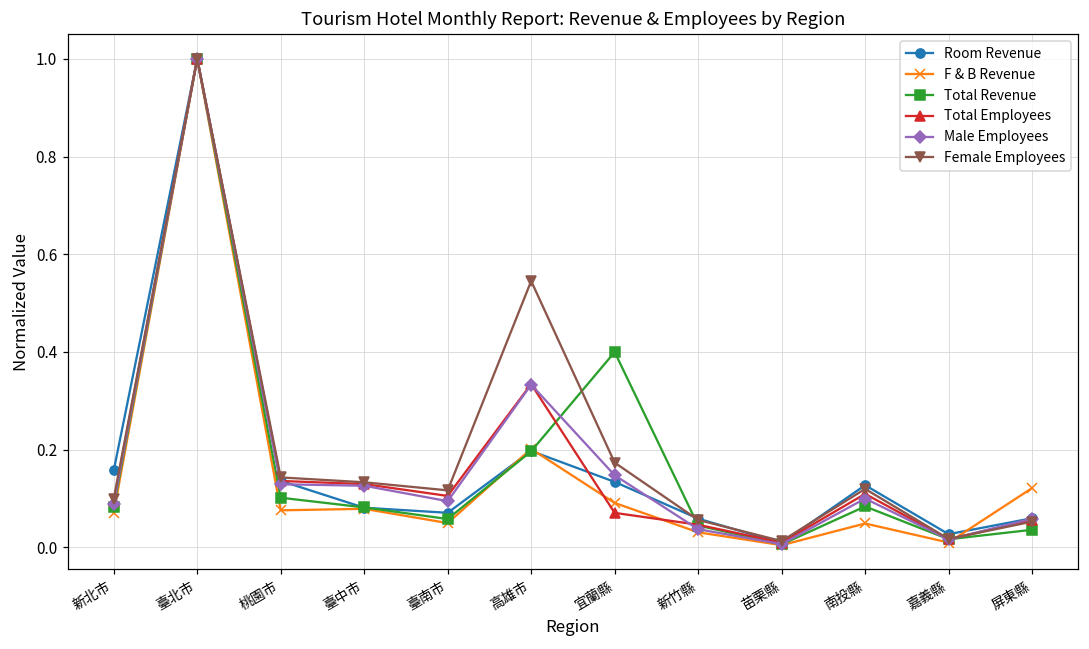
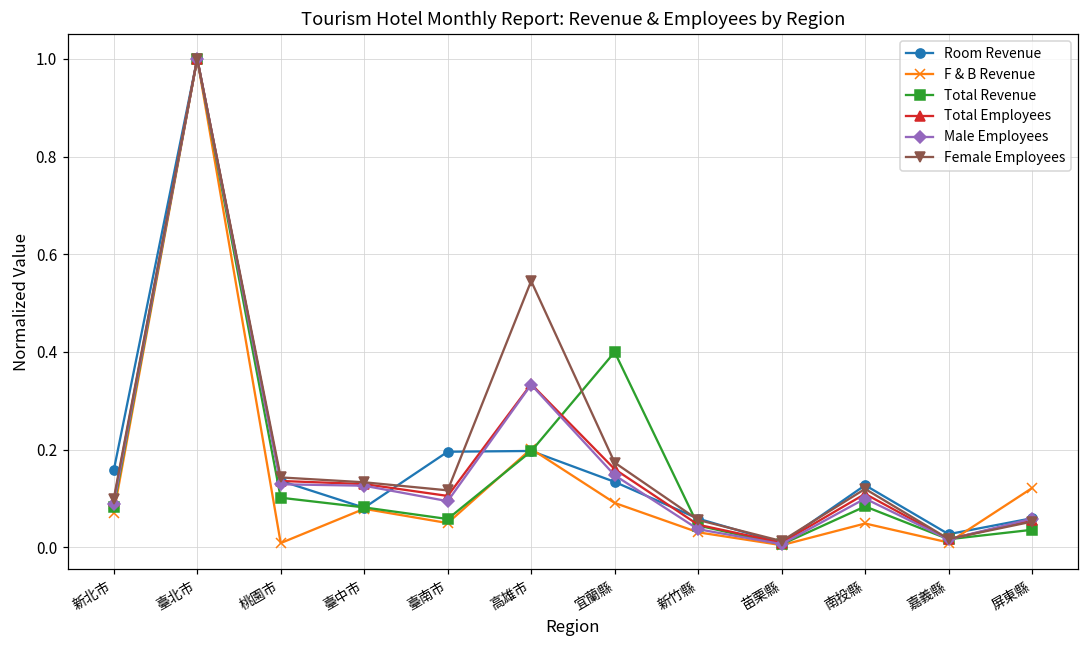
F & B Revenue, 桃園市: 0.08 -> 0.01
Room Revenue, 臺南市: 0.07 -> 0.20
Total Employees, 宜蘭縣: 0.07 -> 0.16
